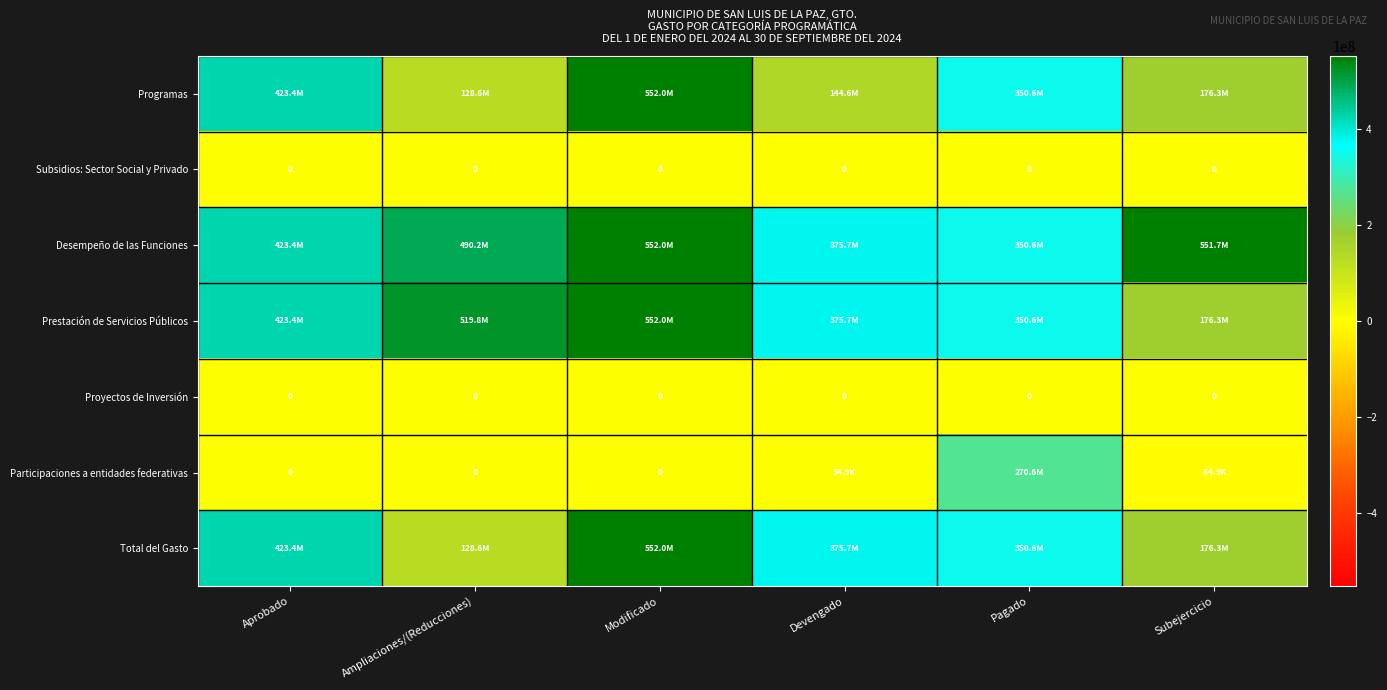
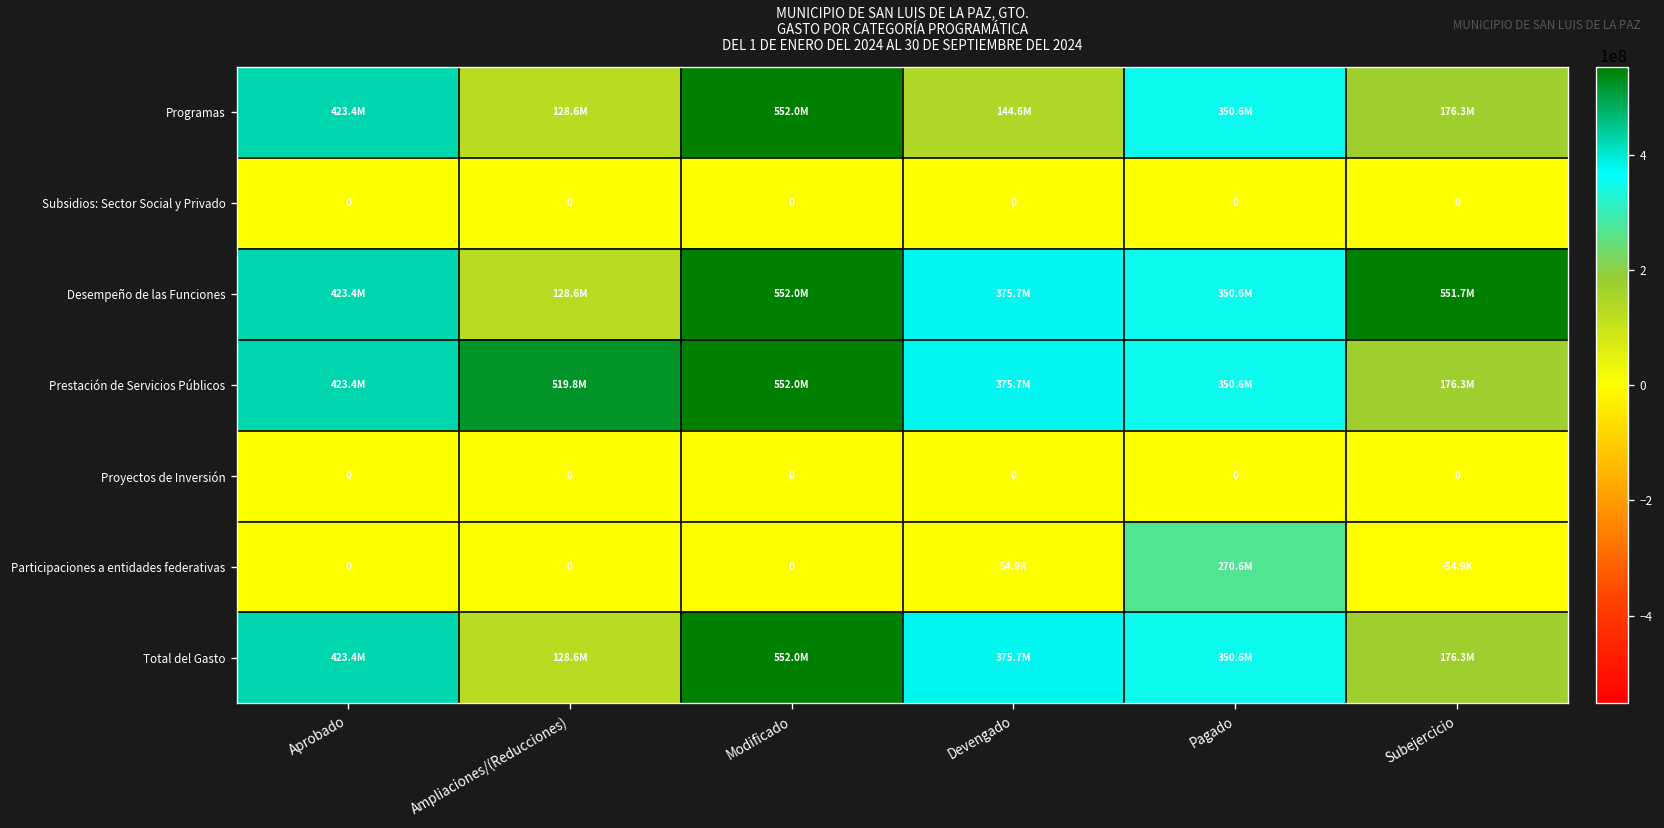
Desempeño de las Funciones, Ampliaciones/(Reducciones): 490.2M -> 128.6M
